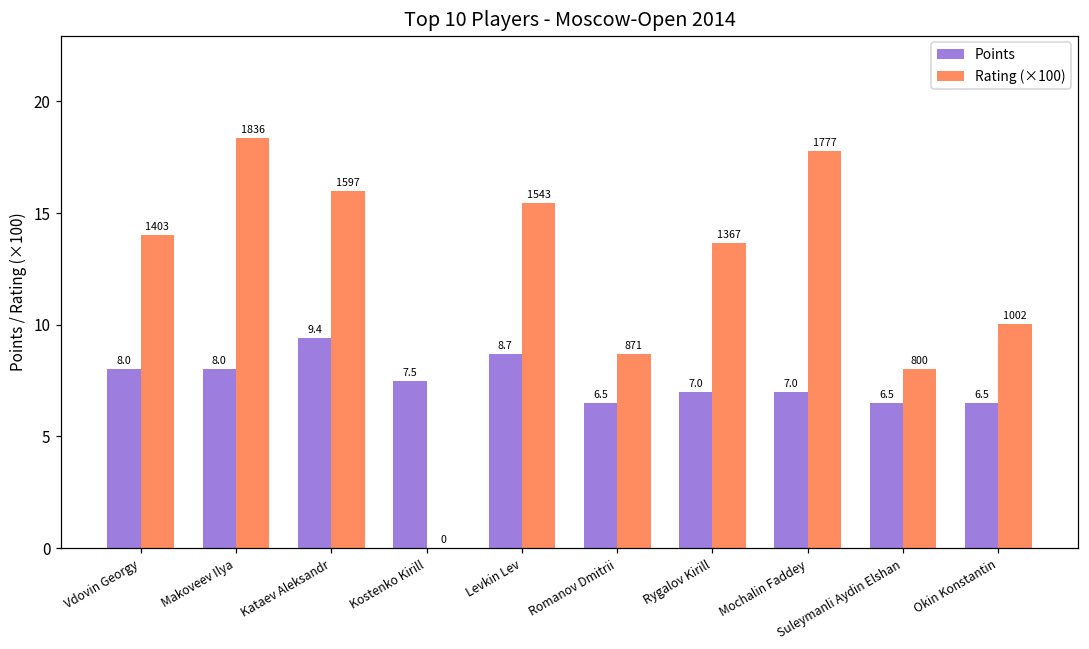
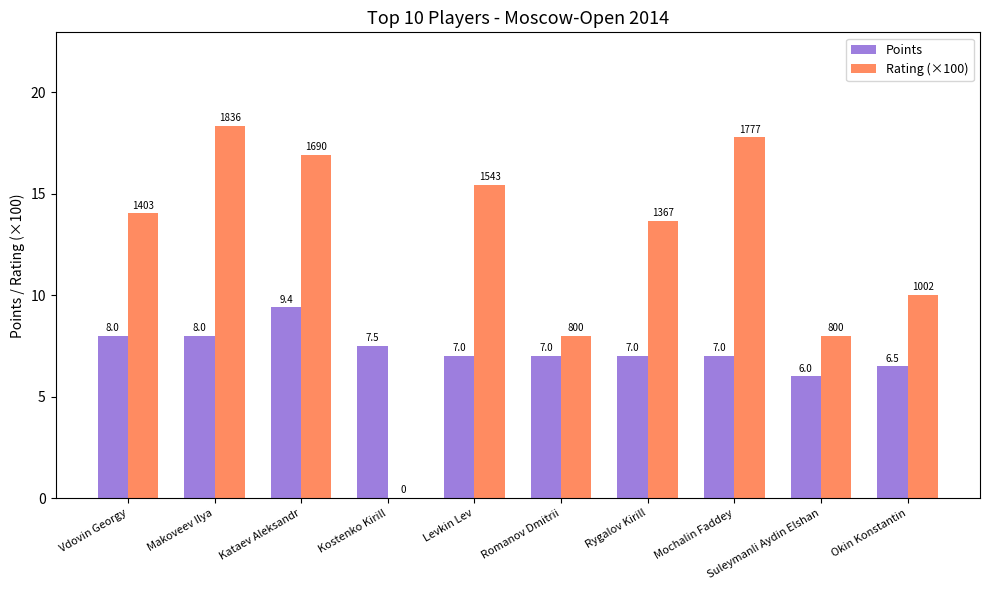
Rating (×100), Kataev Aleksandr: 1597 -> 1690
Points, Levkin Lev: 8.7 -> 7.0
Points, Romanov Dmitrii: 6.5 -> 7.0
Rating (×100), Romanov Dmitrii: 871 -> 800
Points, Suleymanli Aydin Elshan: 6.5 -> 6.0
